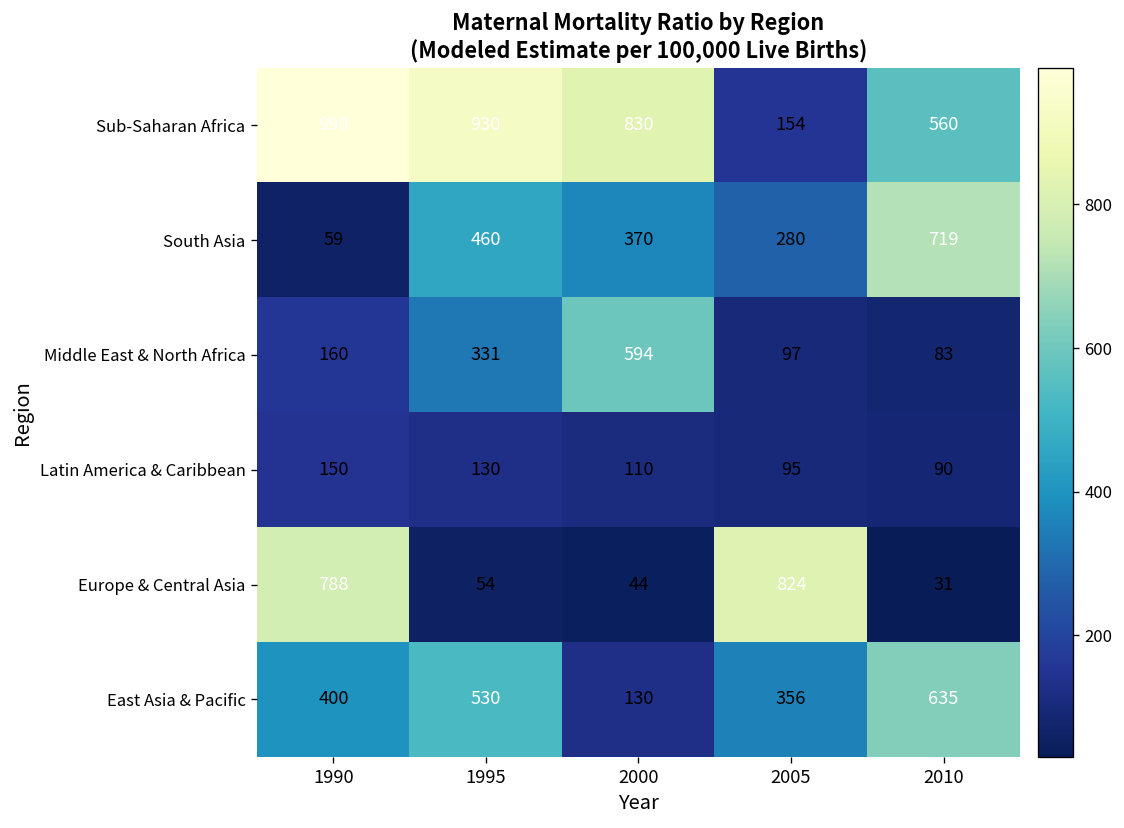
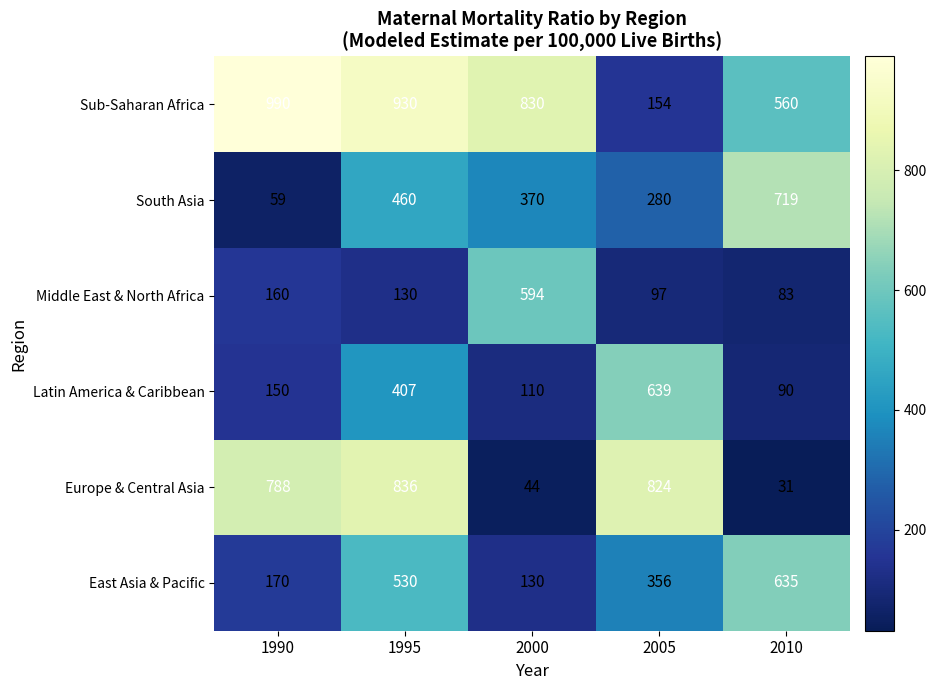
Middle East & North Africa, 1995: 331 -> 130
Latin America & Caribbean, 1995: 130 -> 407
Latin America & Caribbean, 2005: 95 -> 639
Europe & Central Asia, 1995: 54 -> 836
East Asia & Pacific, 1990: 400 -> 170
